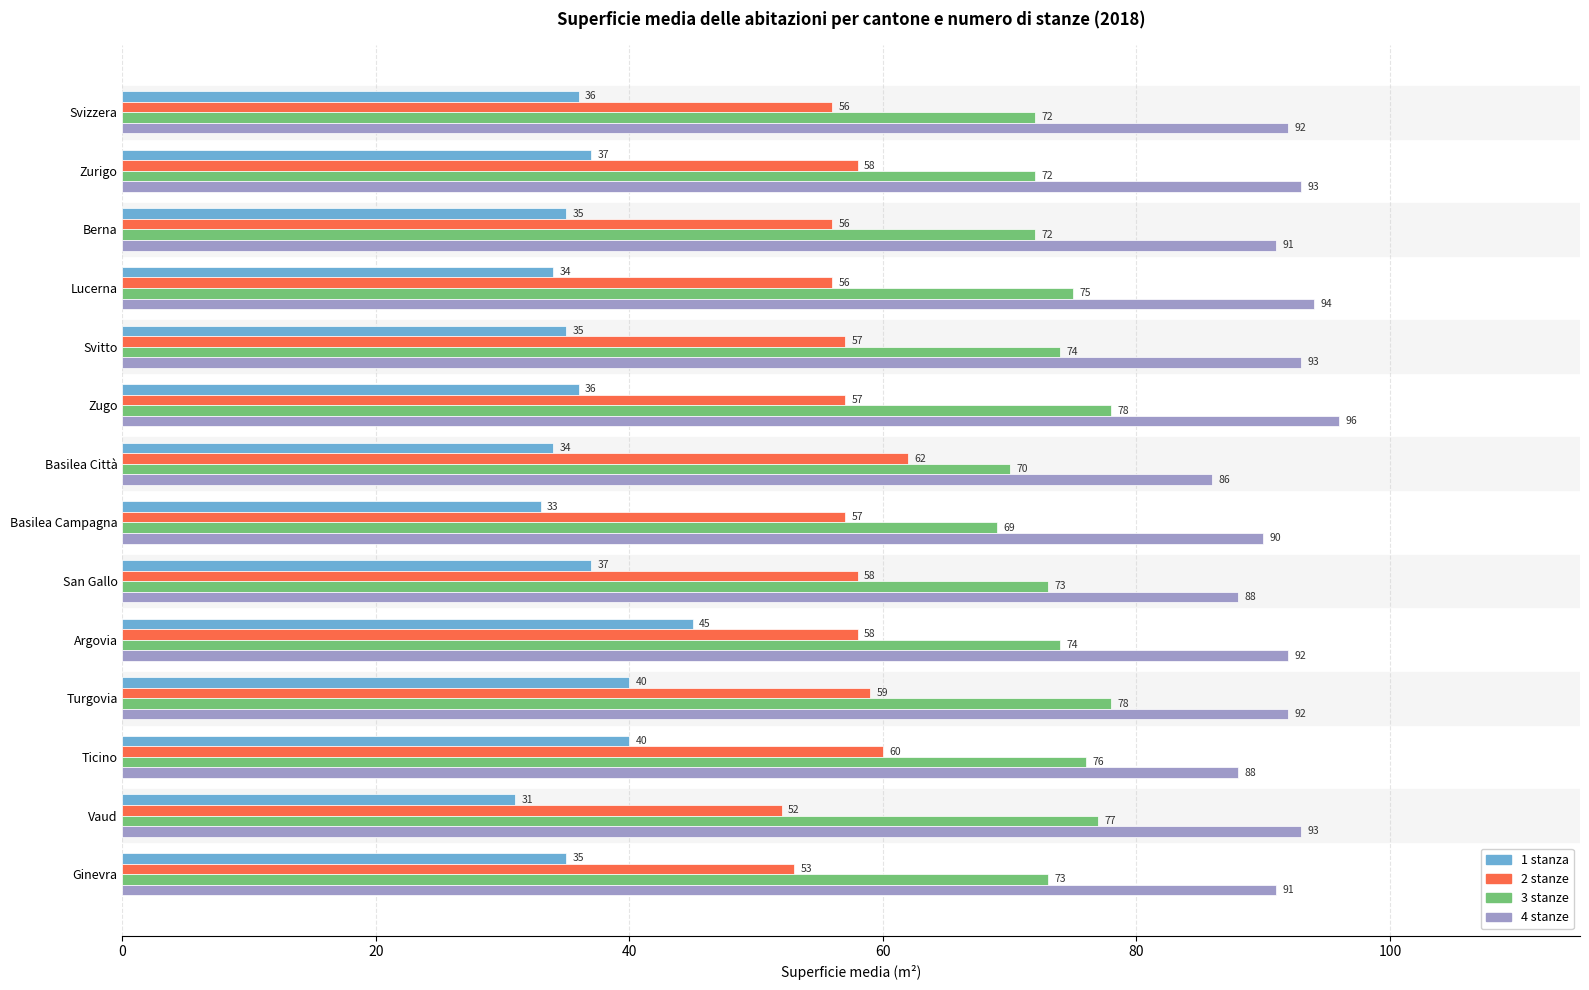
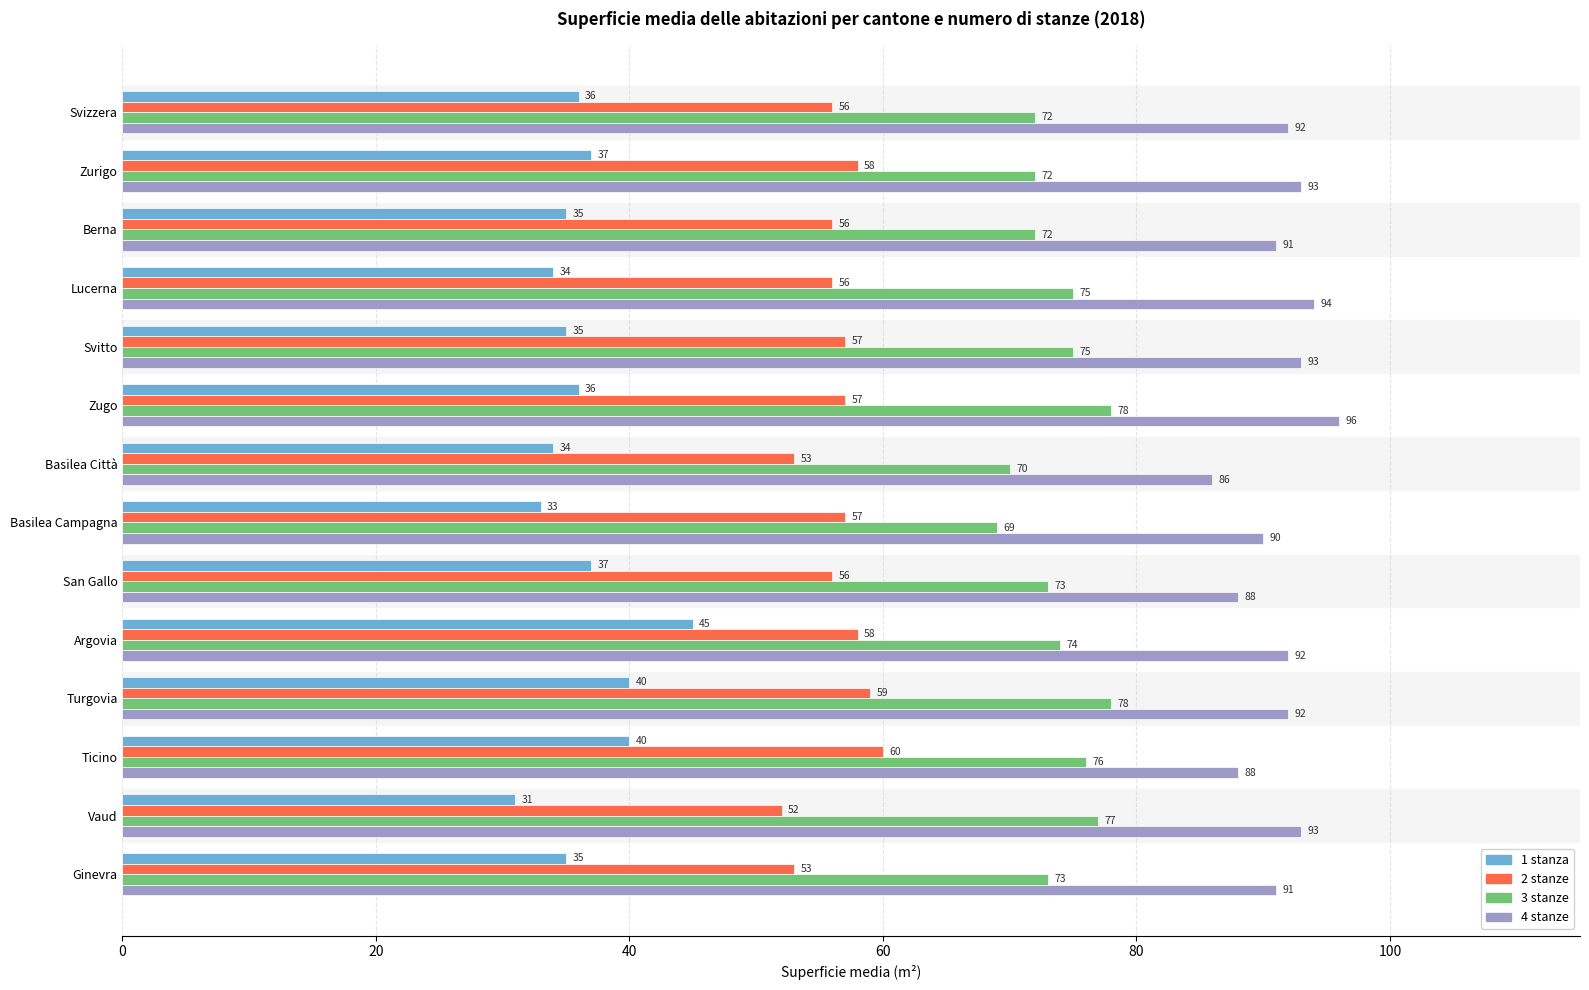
3 stanze, Svitto: 74 -> 75
2 stanze, Basilea Città: 62 -> 53
2 stanze, San Gallo: 58 -> 56
